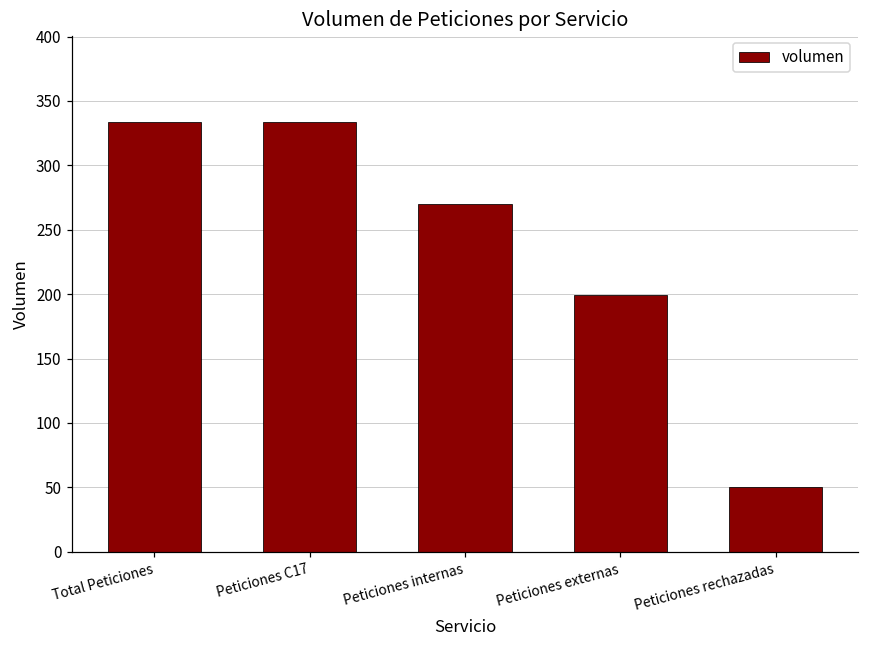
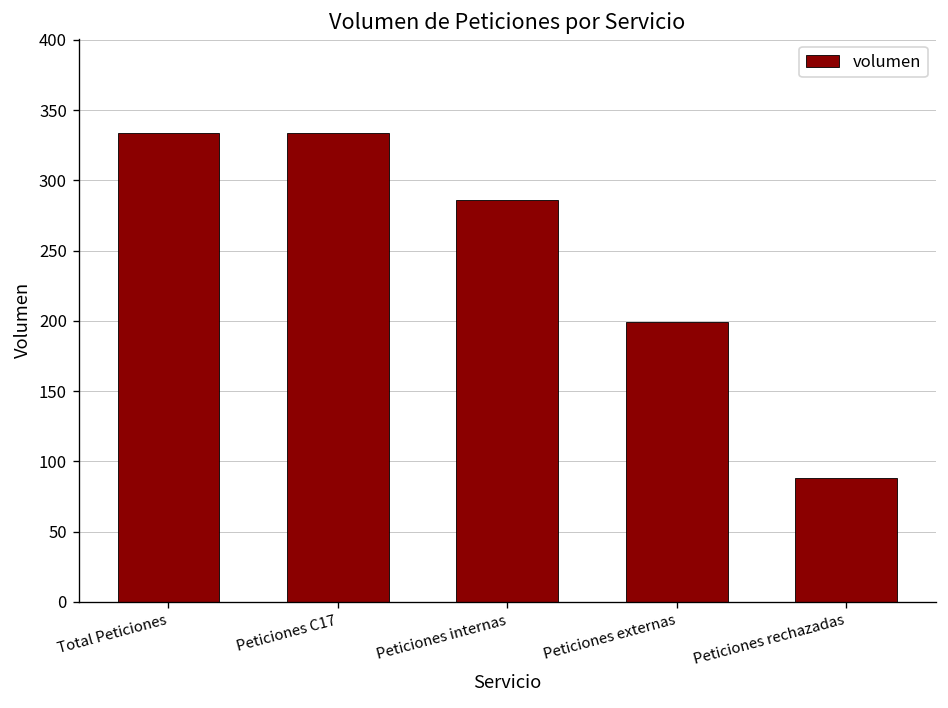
Peticiones internas: 270 -> 286
Peticiones rechazadas: 50 -> 88
